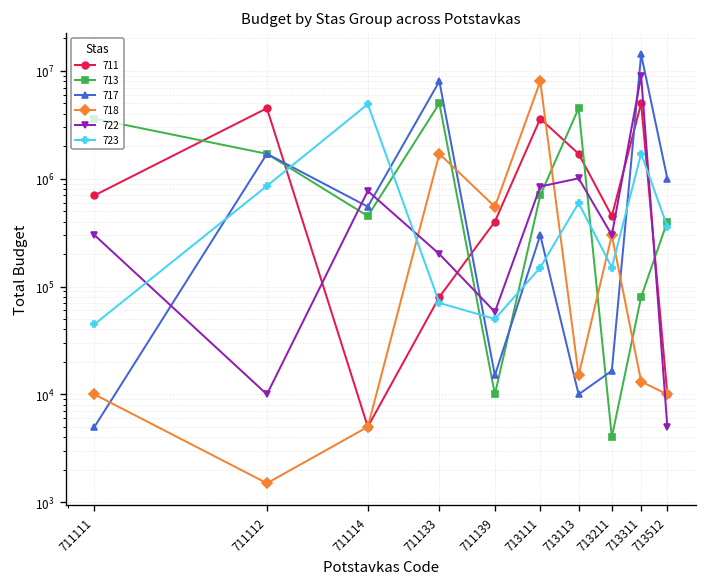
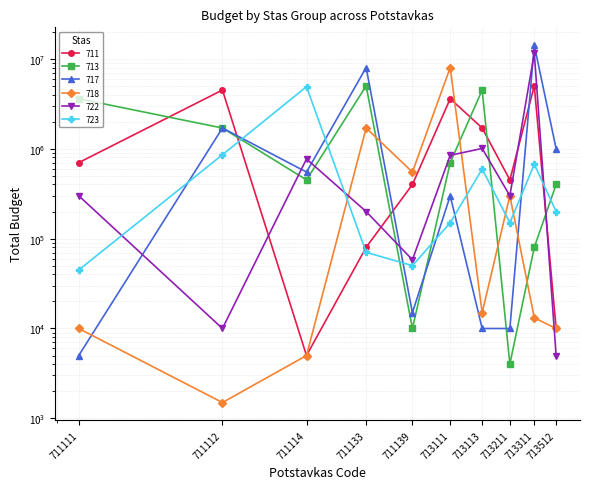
717, 713211: 17000 -> 10000
722, 713311: 9000000 -> 12000000
723, 713311: 1700000 -> 700000
723, 713512: 360000 -> 200000
